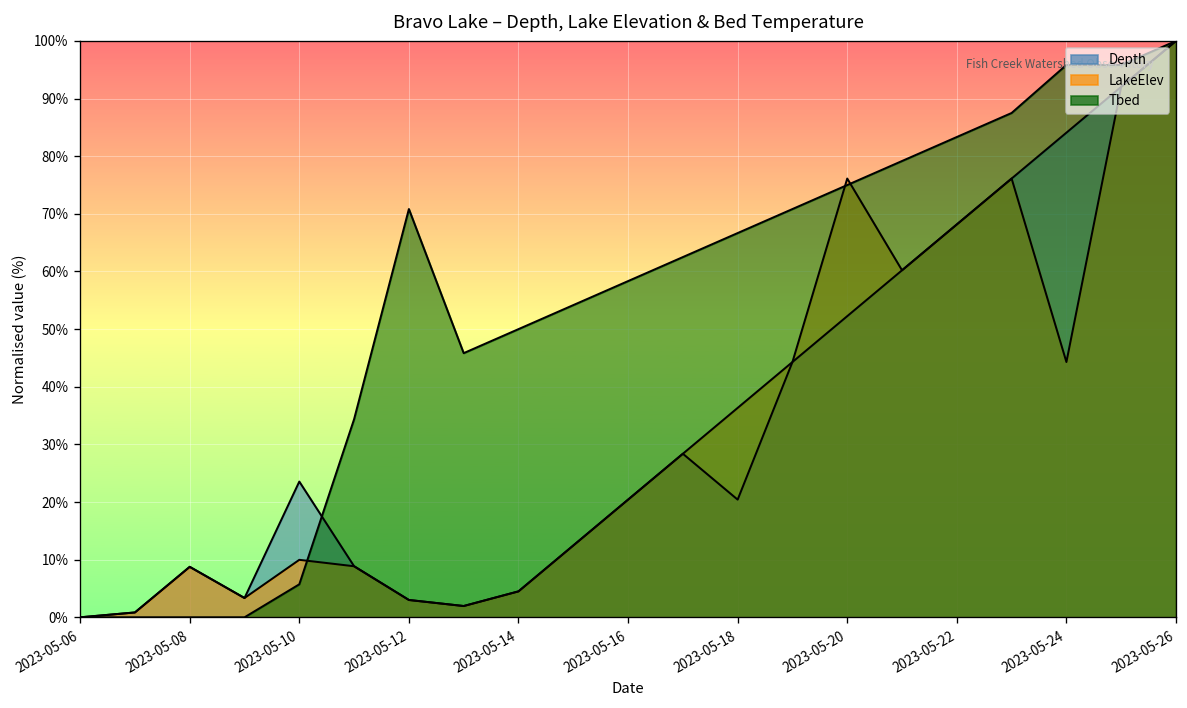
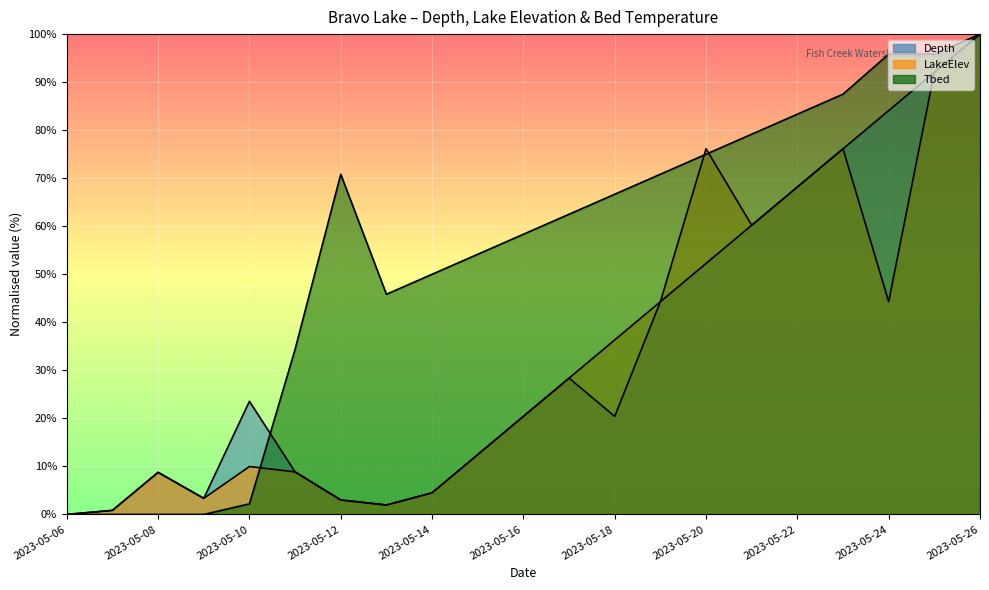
Tbed, 2023-05-10: 6% -> 2%
